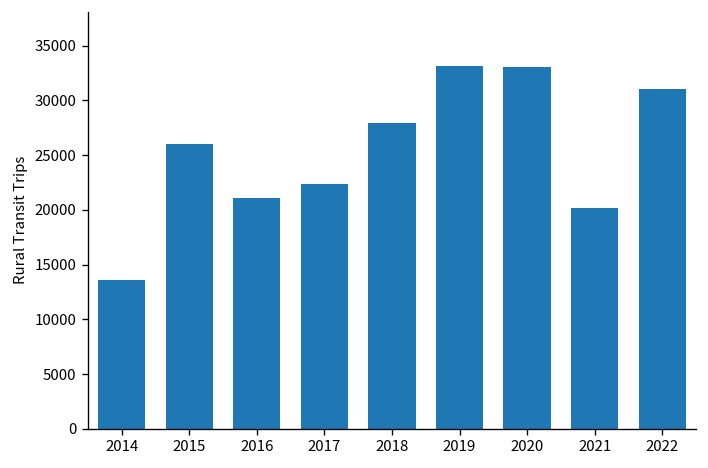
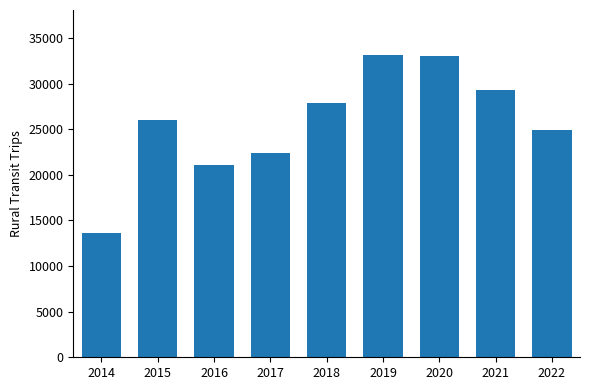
2021: 20000 -> 29000
2022: 31000 -> 25000
